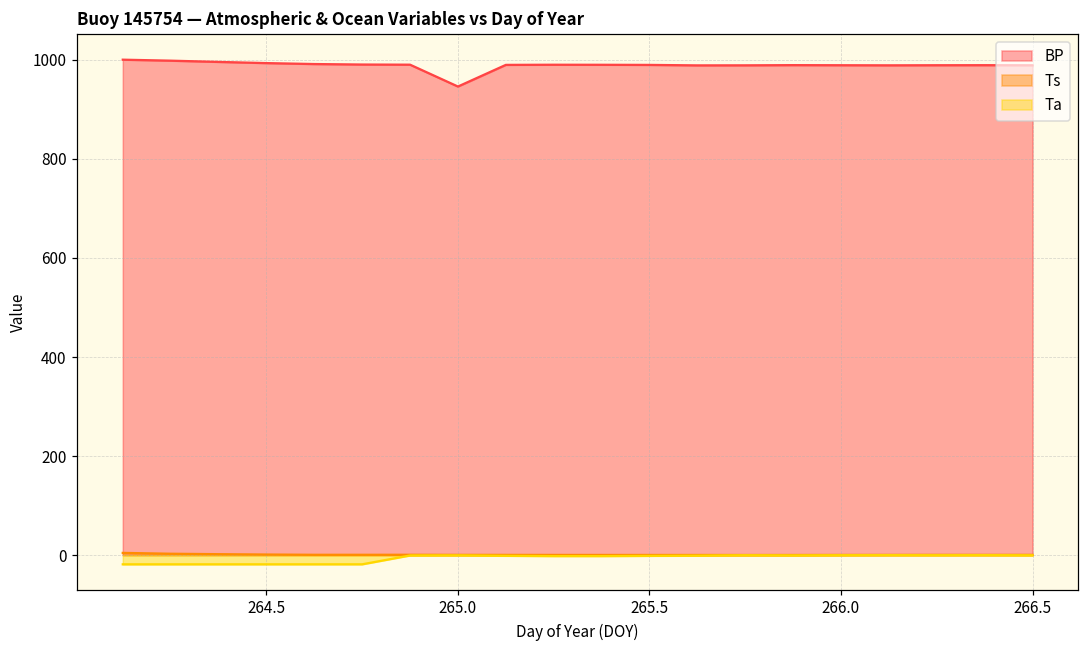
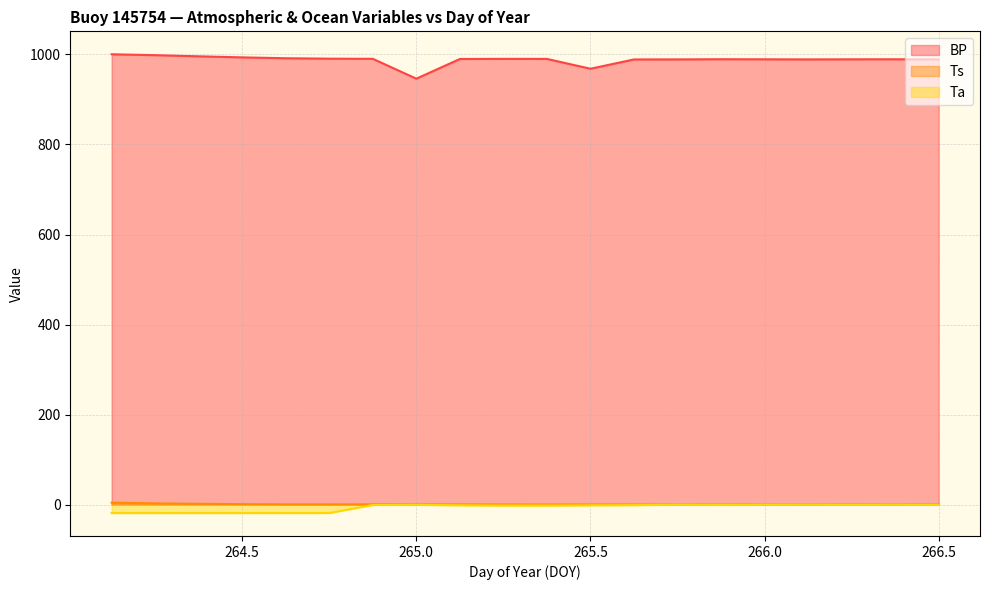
BP, 265.5: 990 -> 970
